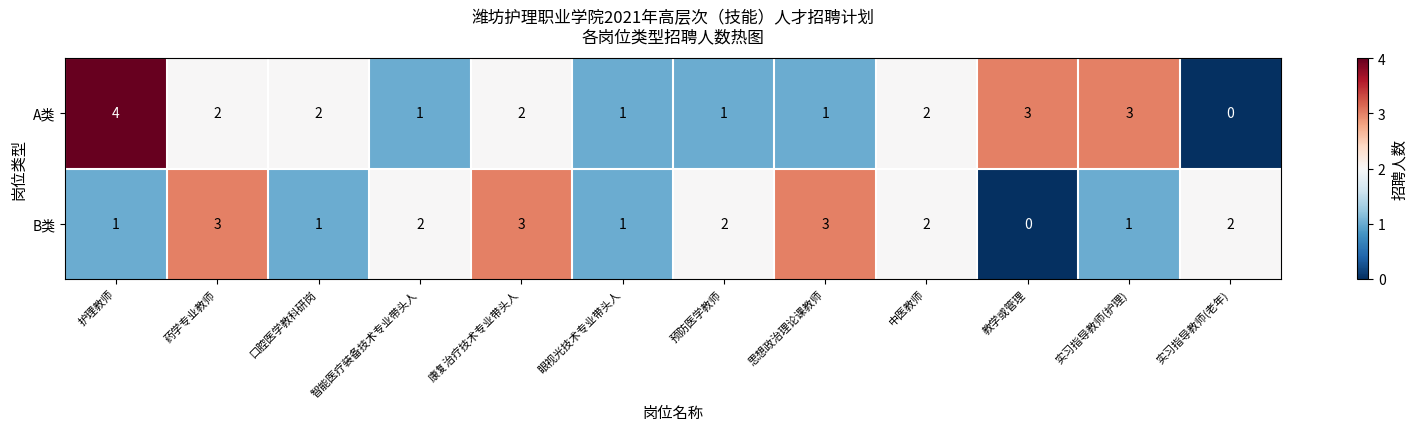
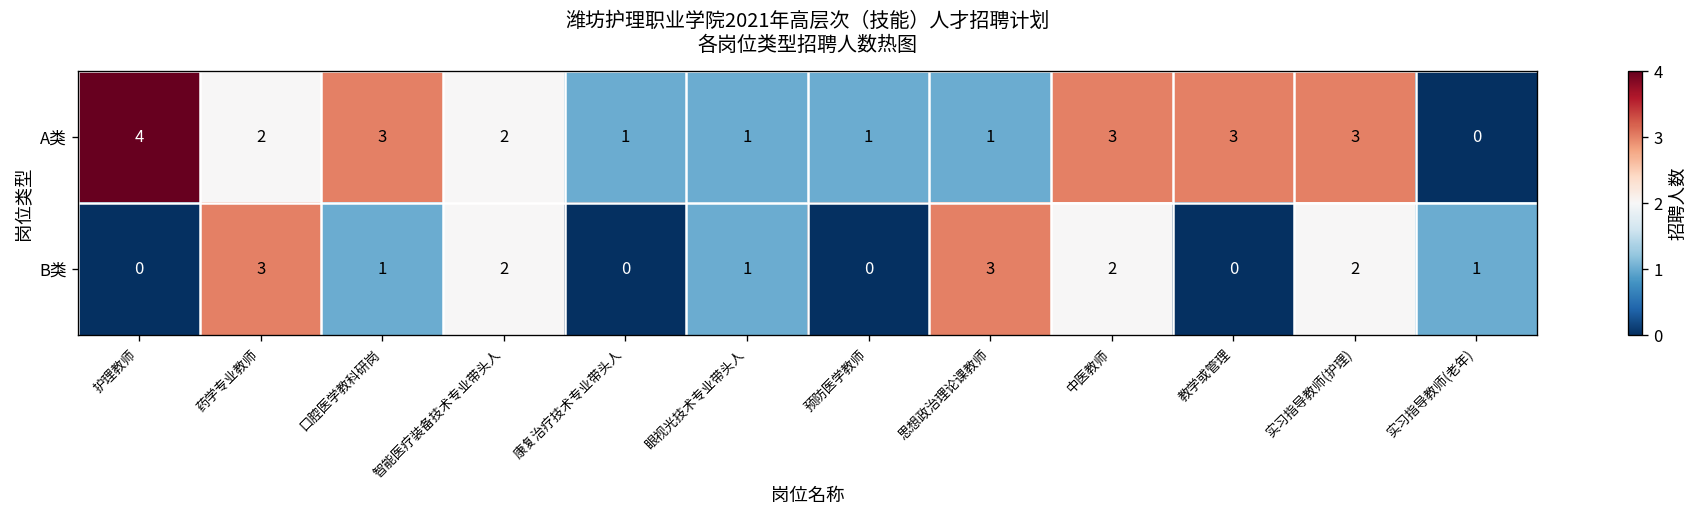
A类, 口腔医学教科研岗: 2 -> 3
A类, 智能医疗装备技术专业带头人: 1 -> 2
A类, 康复治疗技术专业带头人: 2 -> 1
A类, 中医教师: 2 -> 3
B类, 护理教师: 1 -> 0
B类, 康复治疗技术专业带头人: 3 -> 0
B类, 预防医学教师: 2 -> 0
B类, 实习指导教师(护理): 1 -> 2
B类, 实习指导教师(老年): 2 -> 1
